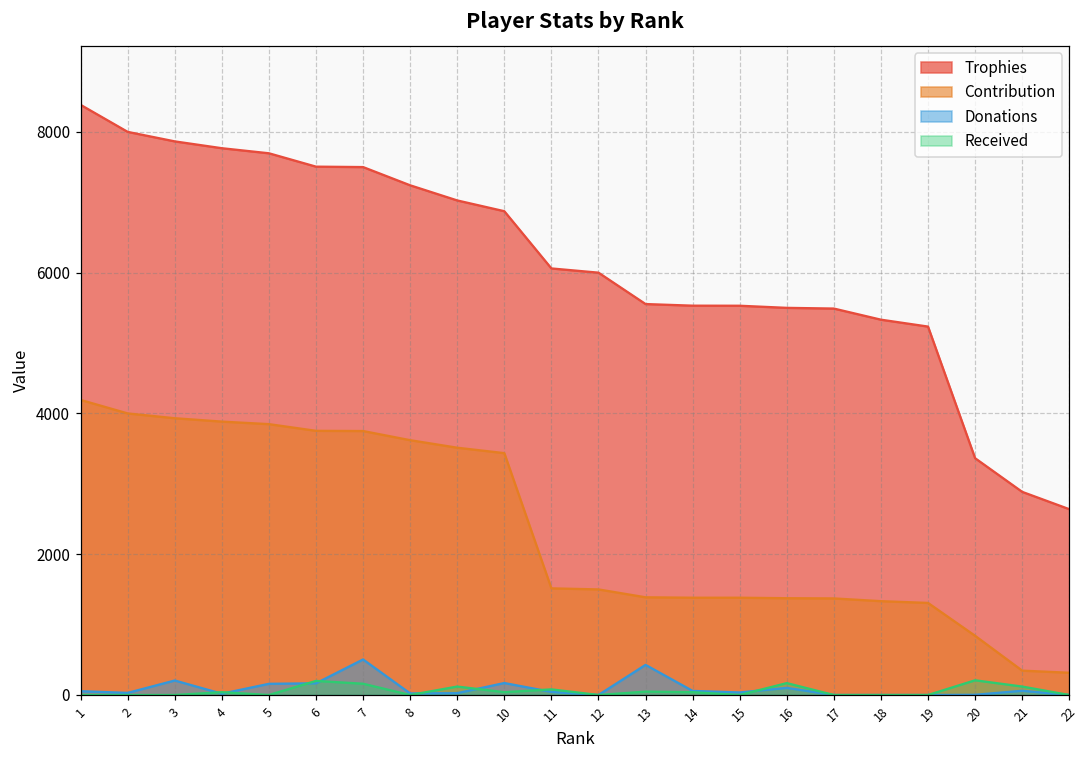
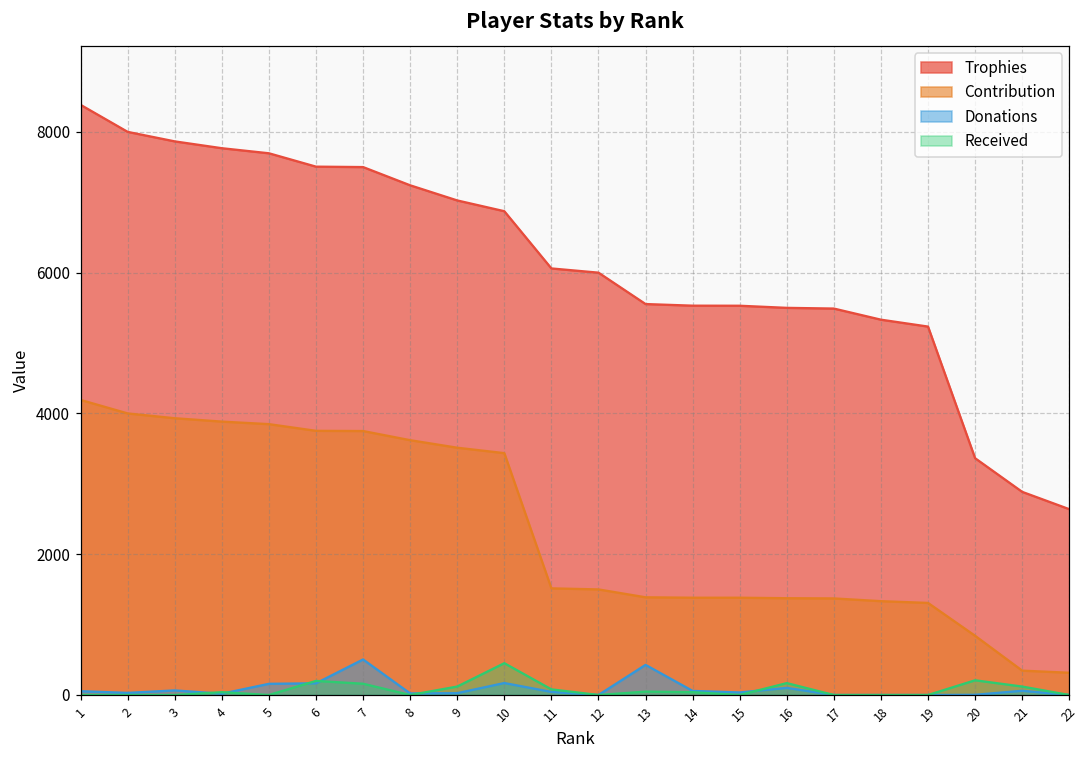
Donations, 3: 200 -> 100
Received, 10: 0 -> 500
